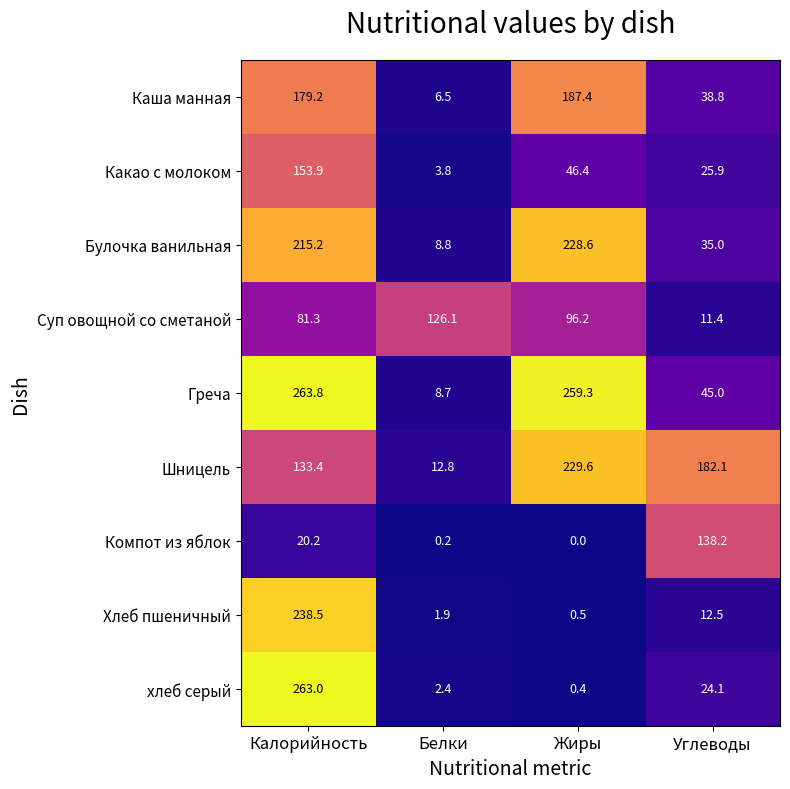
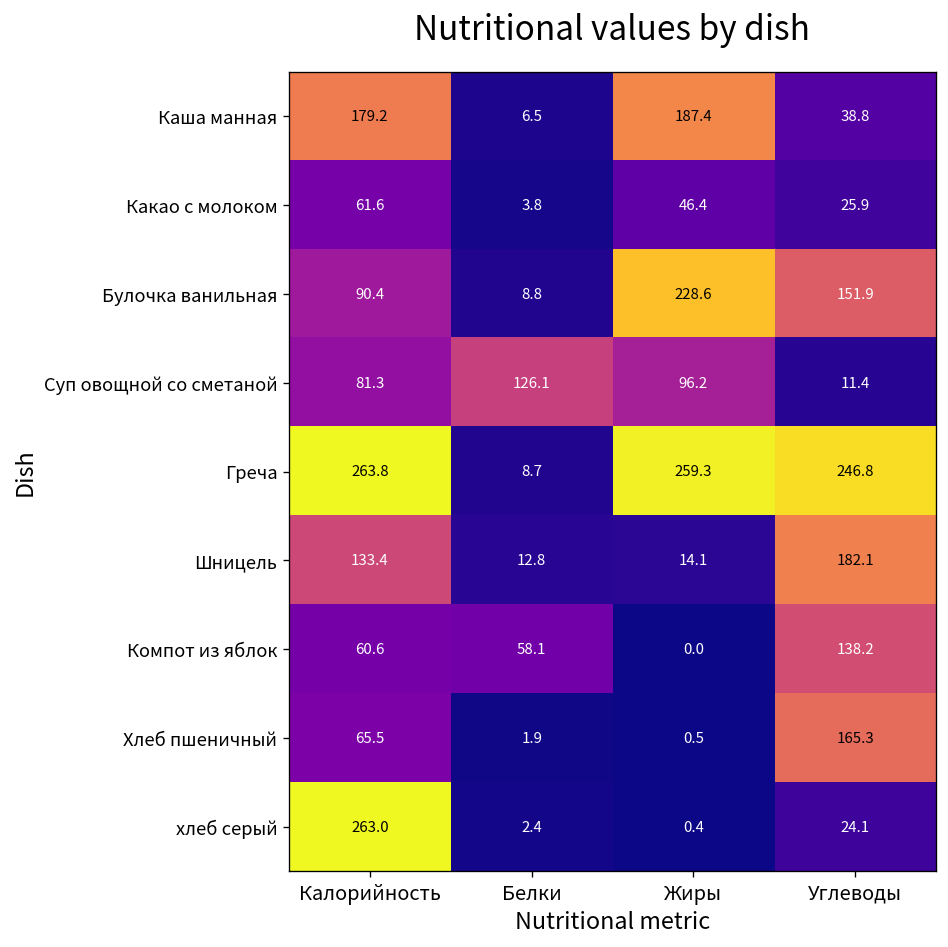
Какао с молоком, Калорийность: 153.9 -> 61.6
Булочка ванильная, Калорийность: 215.2 -> 90.4
Булочка ванильная, Углеводы: 35.0 -> 151.9
Греча, Углеводы: 45.0 -> 246.8
Шницель, Жиры: 229.6 -> 14.1
Компот из яблок, Калорийность: 20.2 -> 60.6
Компот из яблок, Белки: 0.2 -> 58.1
Хлеб пшеничный, Калорийность: 238.5 -> 65.5
Хлеб пшеничный, Углеводы: 12.5 -> 165.3
